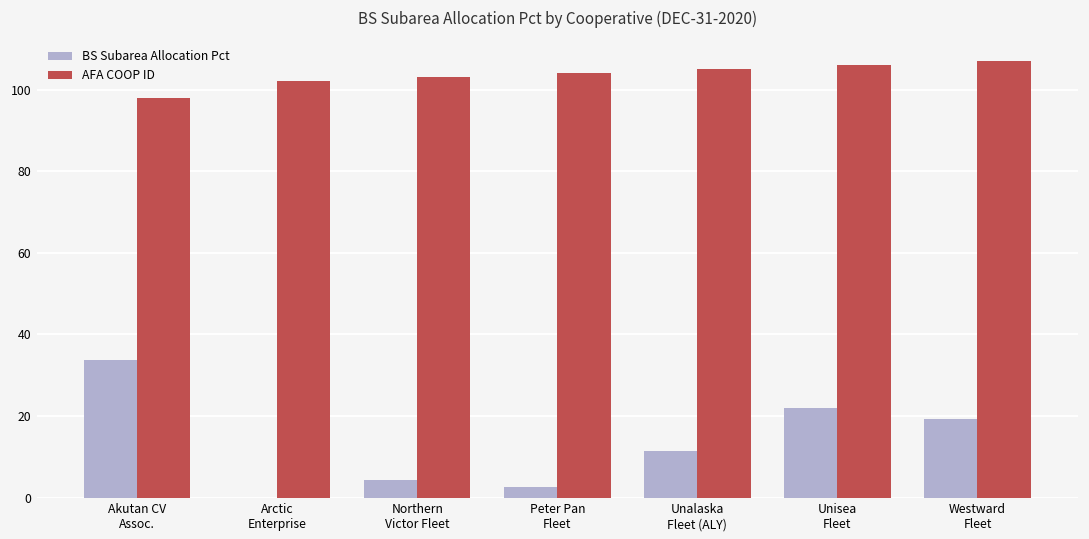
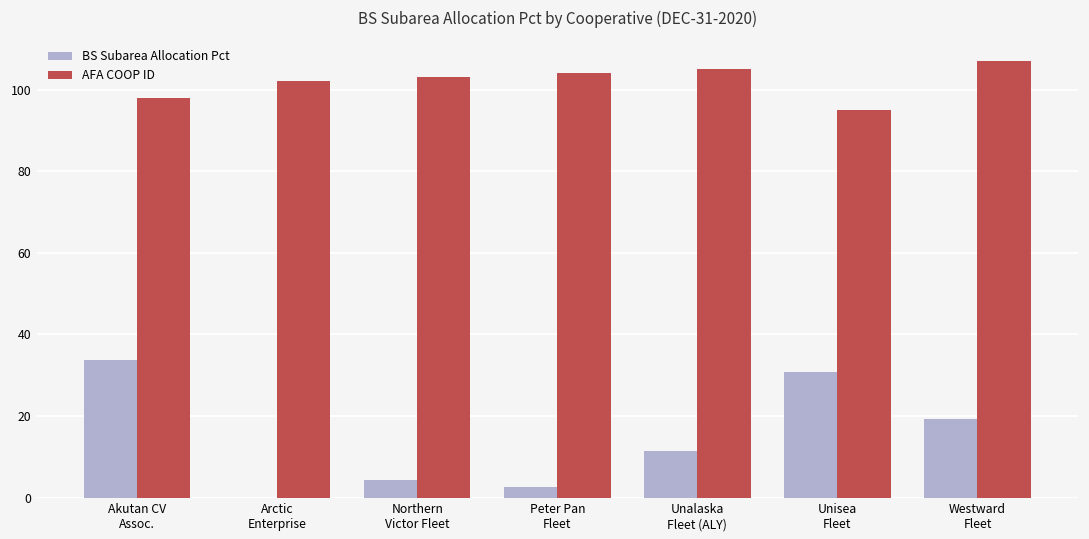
BS Subarea Allocation Pct, Unisea Fleet: 22 -> 31
AFA COOP ID, Unisea Fleet: 106 -> 95
